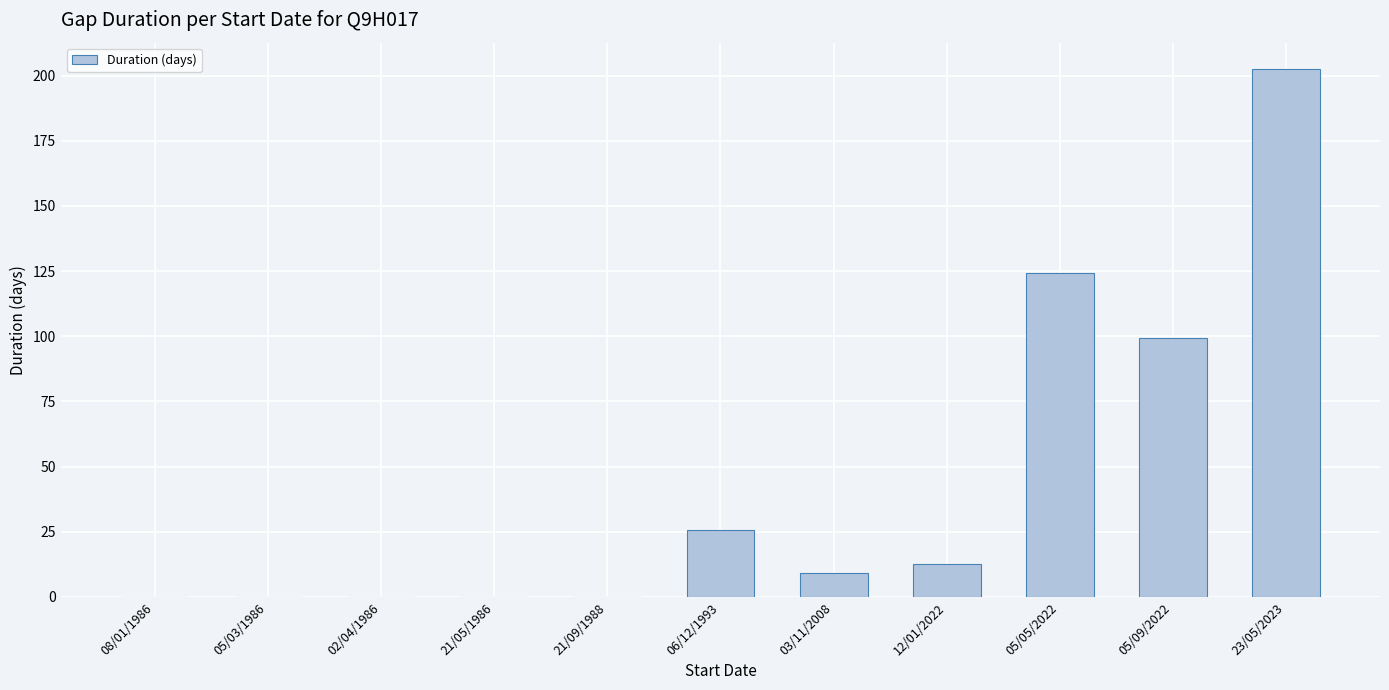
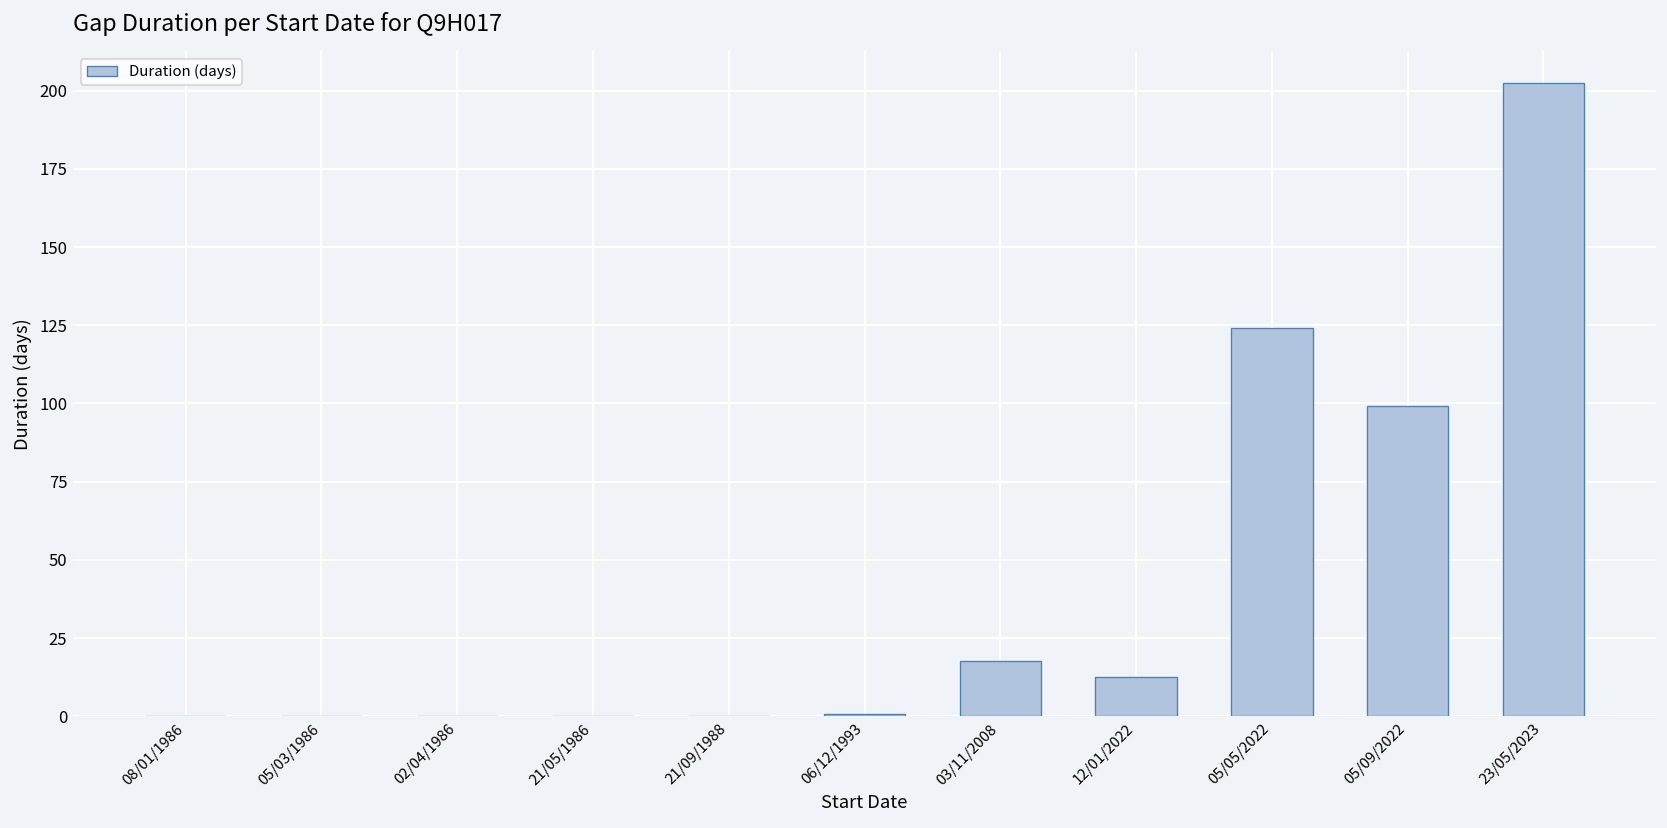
06/12/1993: 26 -> 1
03/11/2008: 9 -> 18
